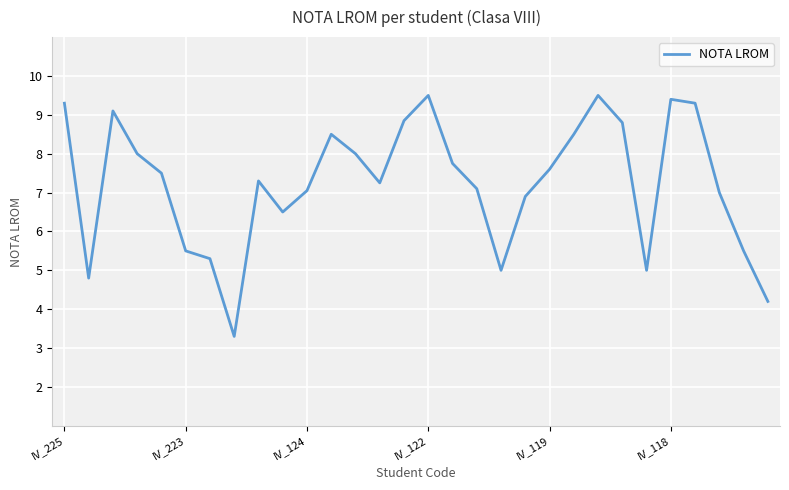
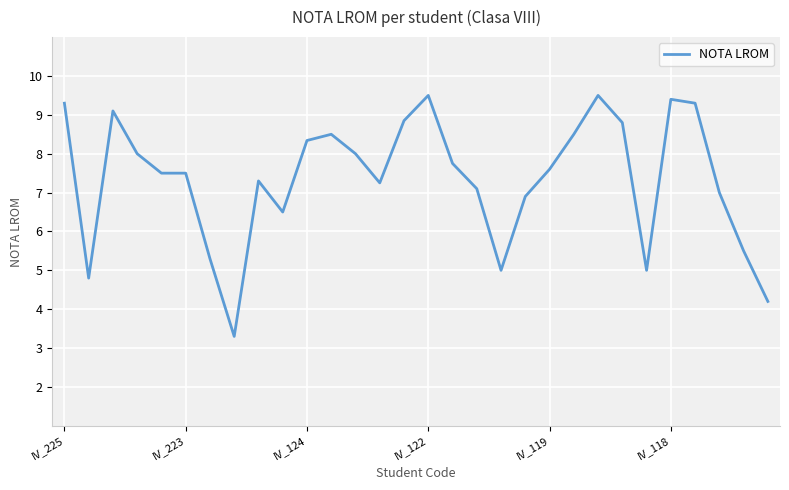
IV_223: 5.5 -> 7.5
IV_124: 7.1 -> 8.3
